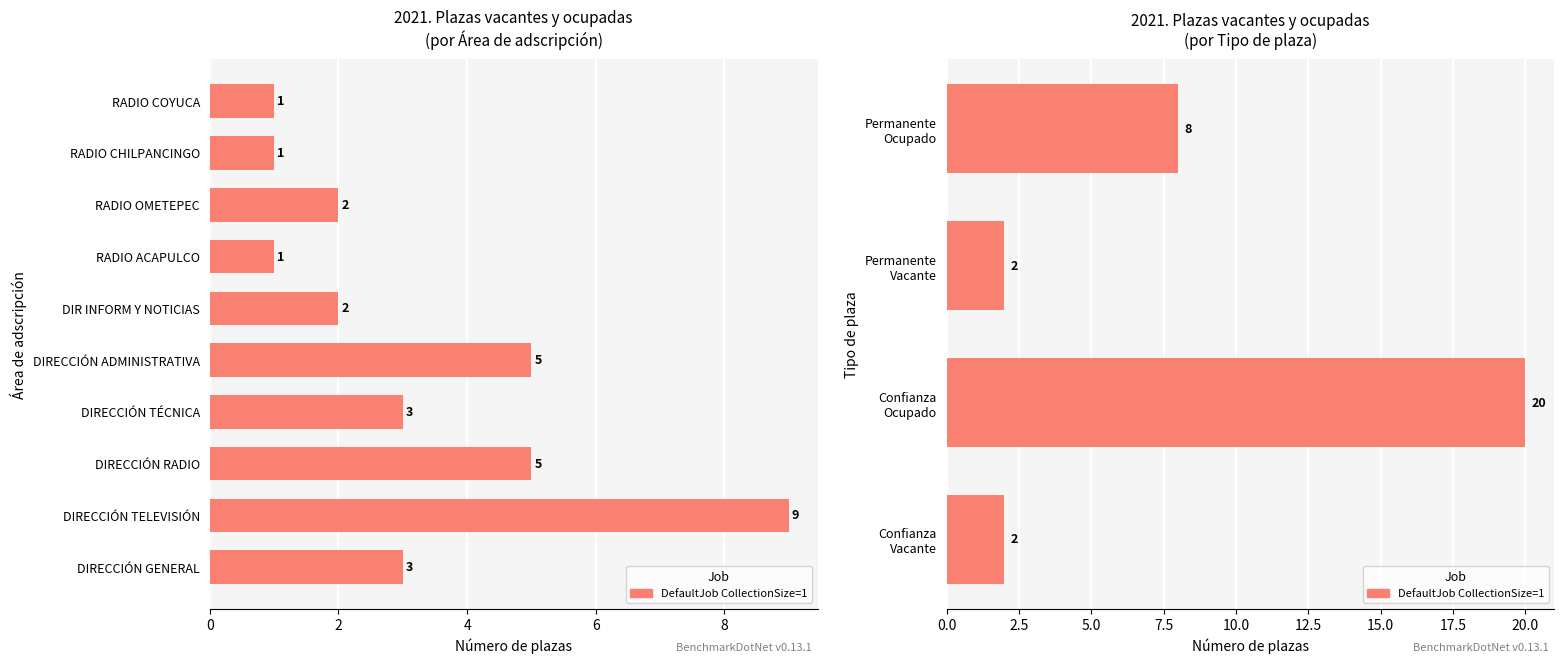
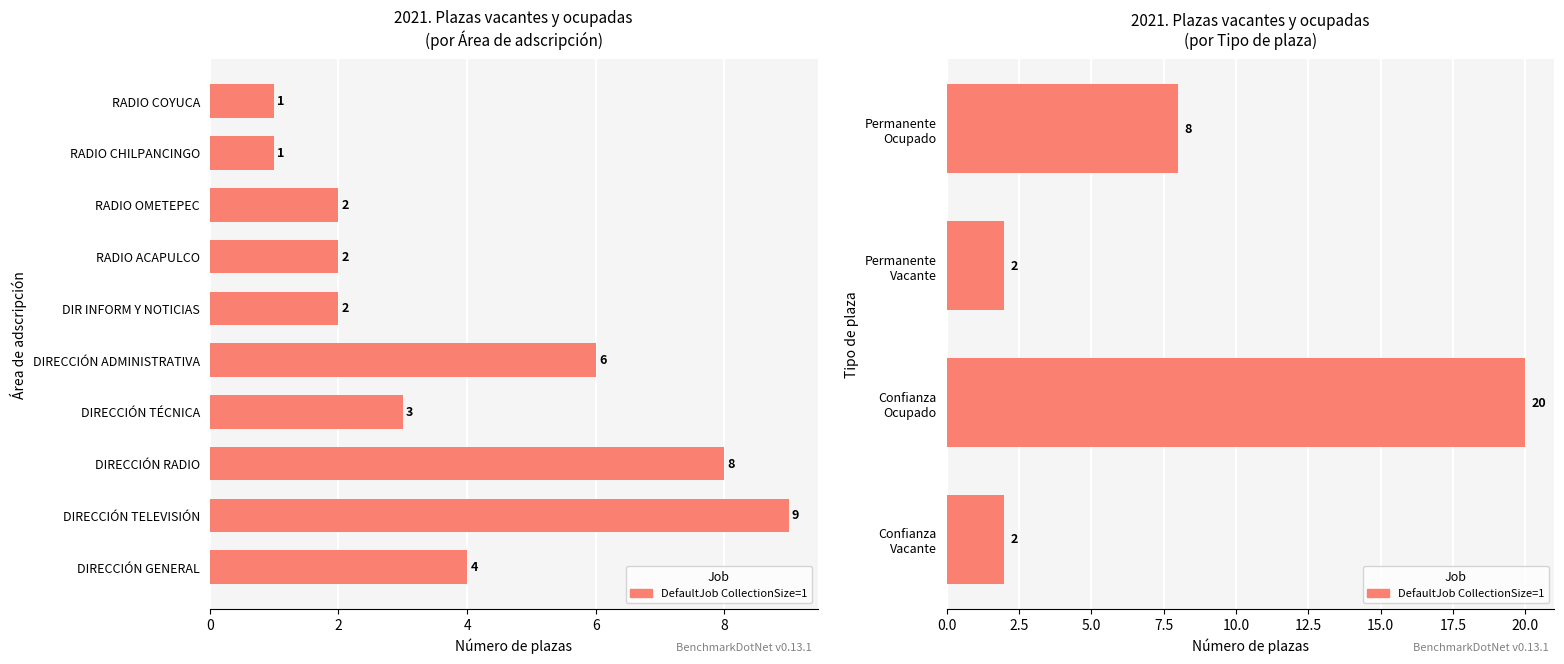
2021. Plazas vacantes y ocupadas (por Área de adscripción), RADIO ACAPULCO: 1 -> 2
2021. Plazas vacantes y ocupadas (por Área de adscripción), DIRECCIÓN ADMINISTRATIVA: 5 -> 6
2021. Plazas vacantes y ocupadas (por Área de adscripción), DIRECCIÓN RADIO: 5 -> 8
2021. Plazas vacantes y ocupadas (por Área de adscripción), DIRECCIÓN GENERAL: 3 -> 4
